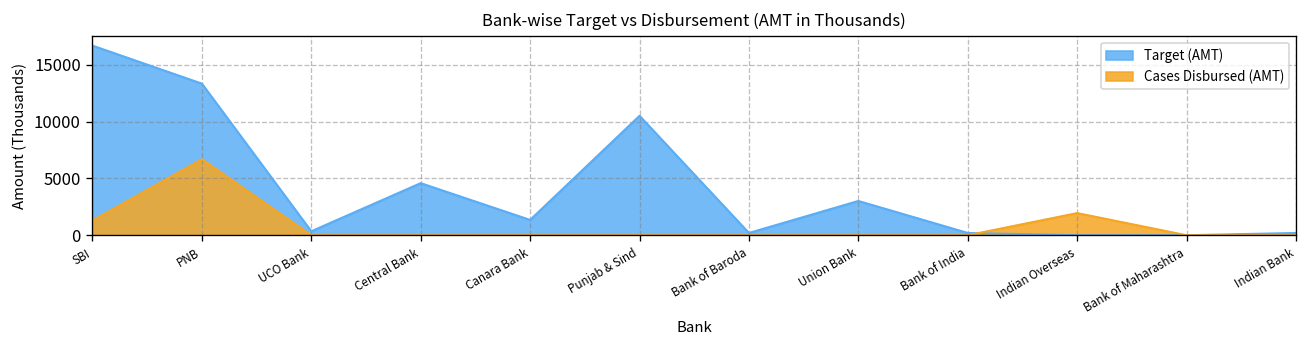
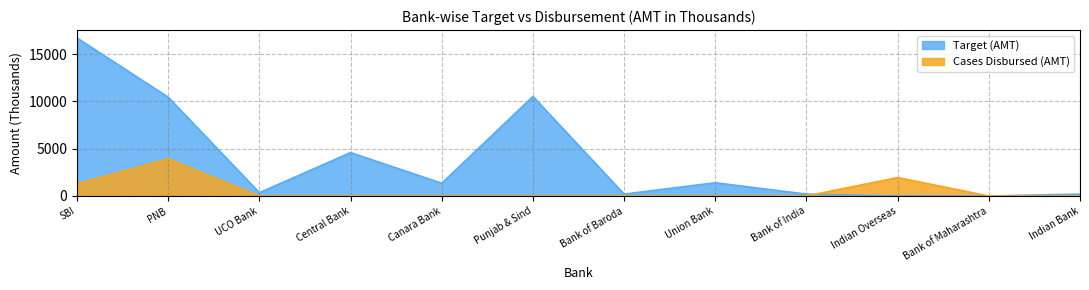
Target (AMT), PNB: 13000 -> 10000
Cases Disbursed (AMT), PNB: 7000 -> 4000
Target (AMT), Union Bank: 3000 -> 1000
